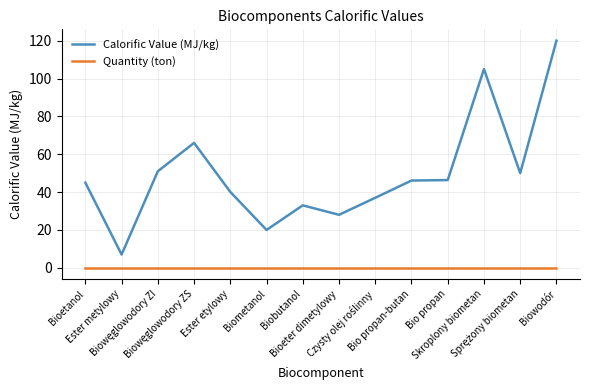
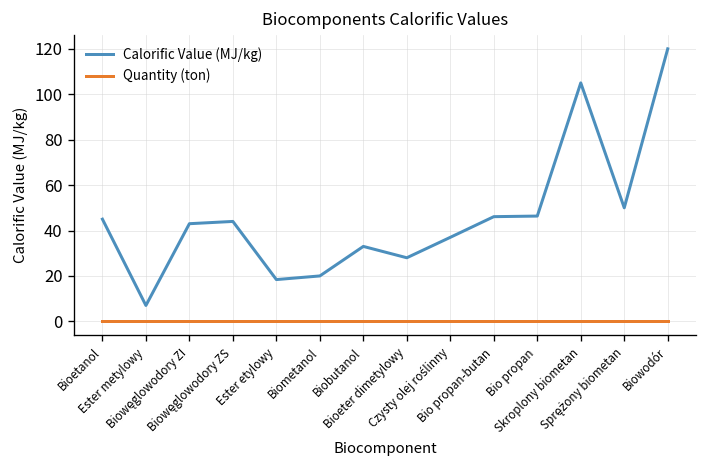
Calorific Value (MJ/kg), Biowęglowodory ZI: 51 -> 43
Calorific Value (MJ/kg), Biowęglowodory ZS: 66 -> 44
Calorific Value (MJ/kg), Ester etylowy: 40 -> 18
